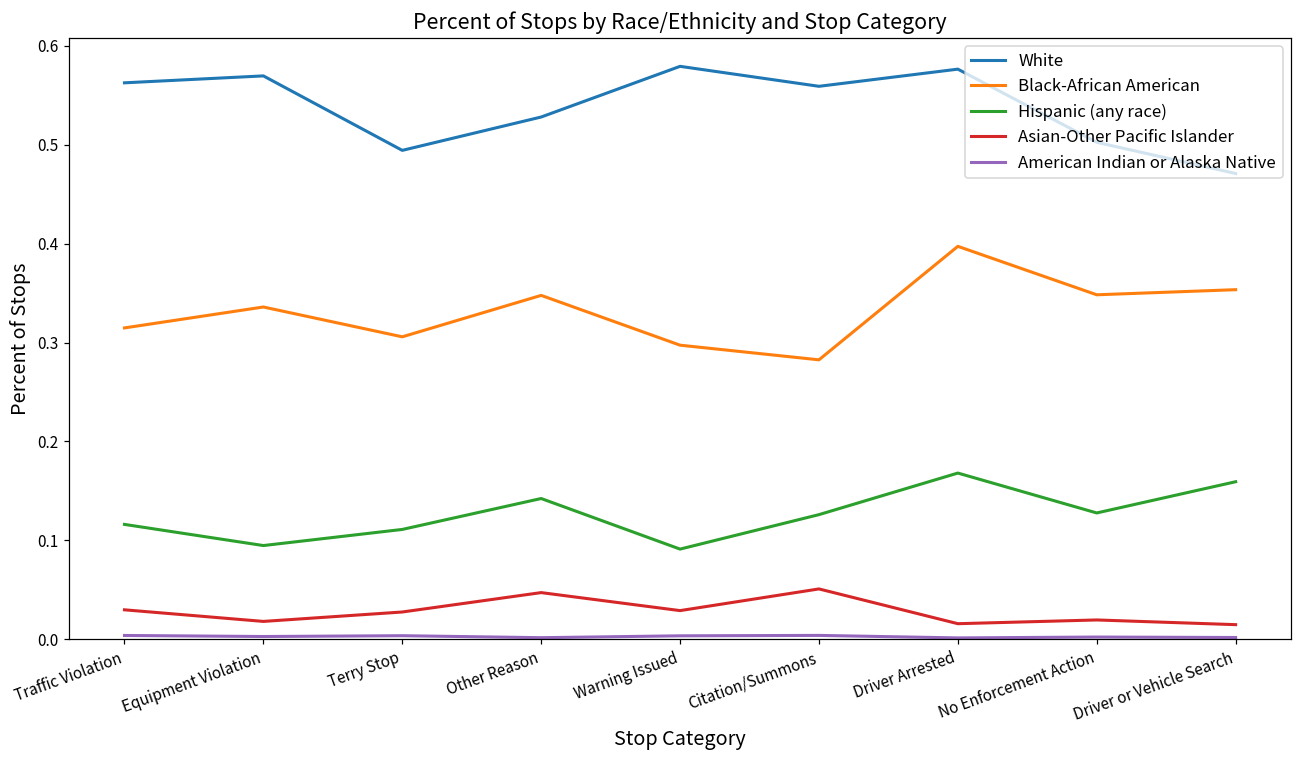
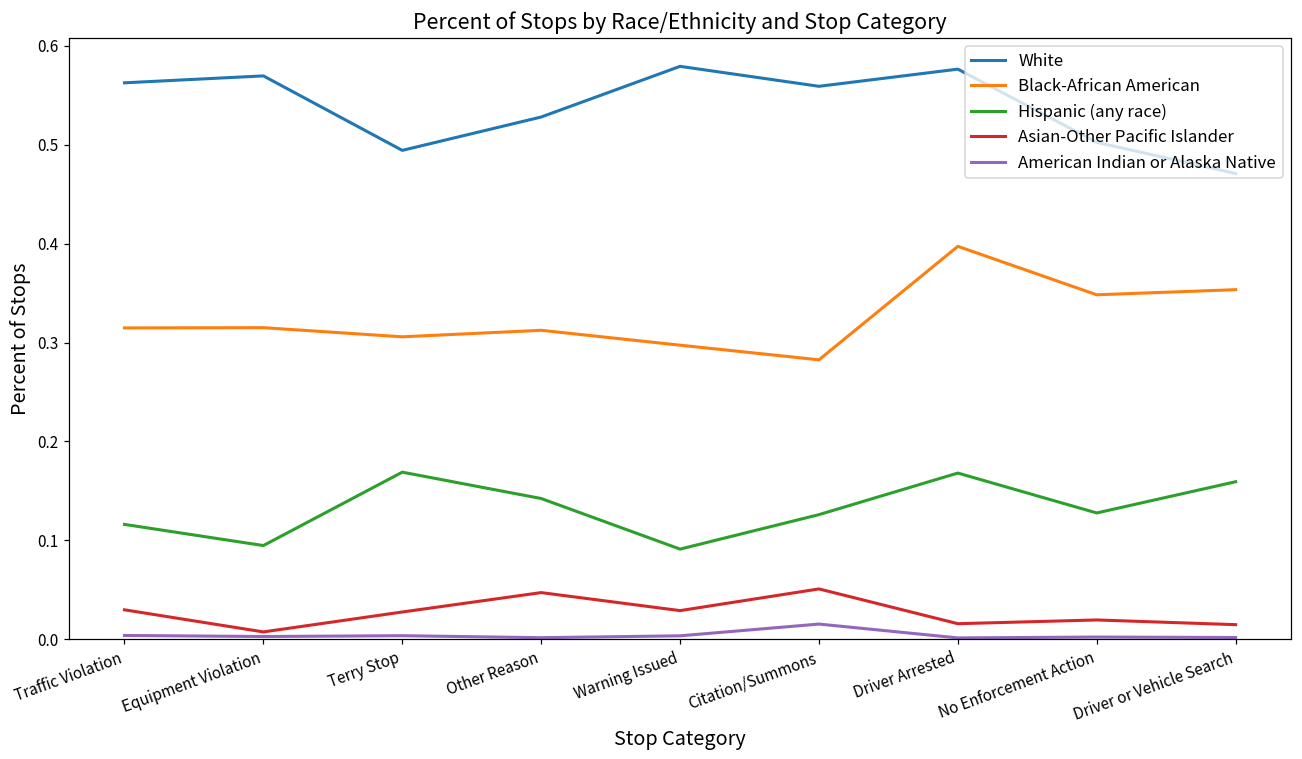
Black-African American, Equipment Violation: 0.34 -> 0.32
Asian-Other Pacific Islander, Equipment Violation: 0.02 -> 0.01
Hispanic (any race), Terry Stop: 0.11 -> 0.17
Black-African American, Other Reason: 0.35 -> 0.31
American Indian or Alaska Native, Citation/Summons: 0.00 -> 0.02
